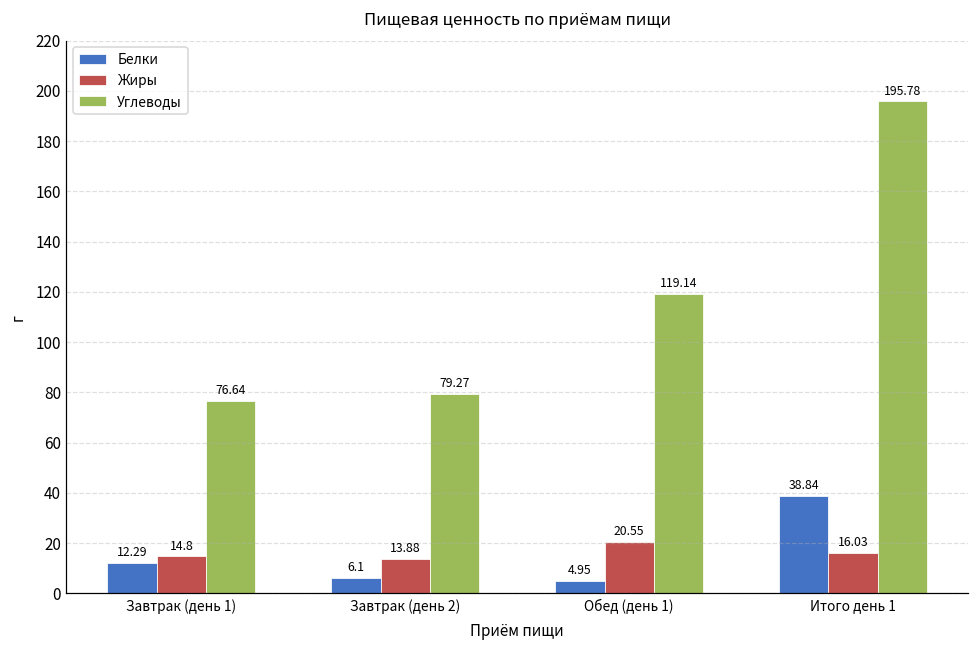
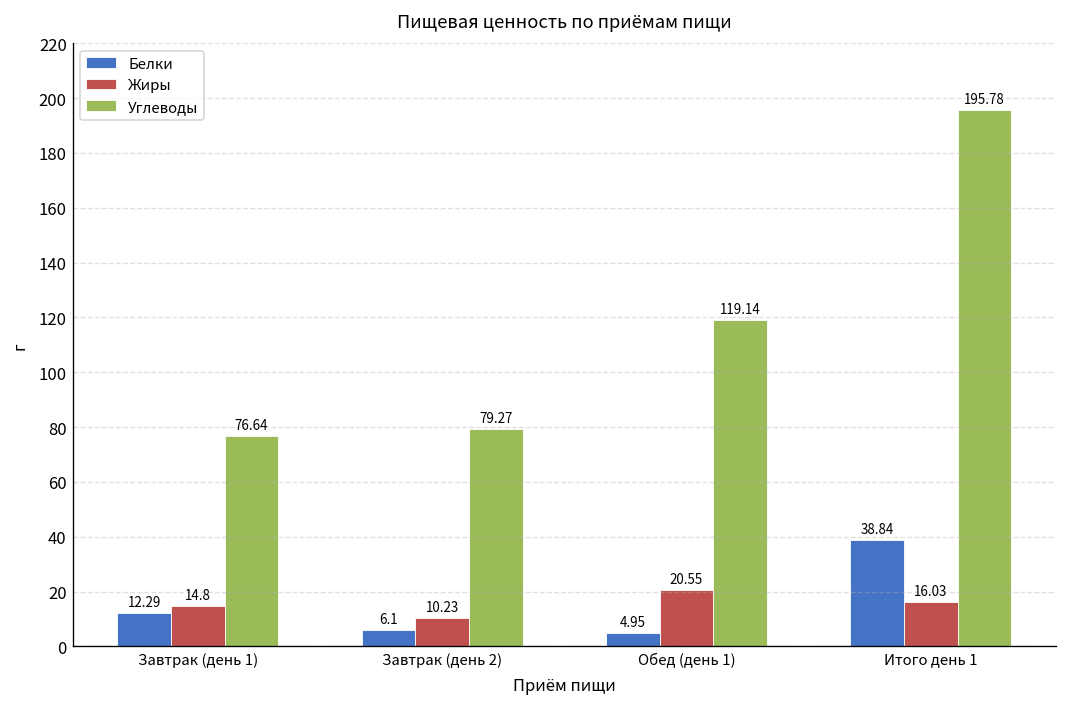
Жиры, Завтрак (день 2): 13.88 -> 10.23
